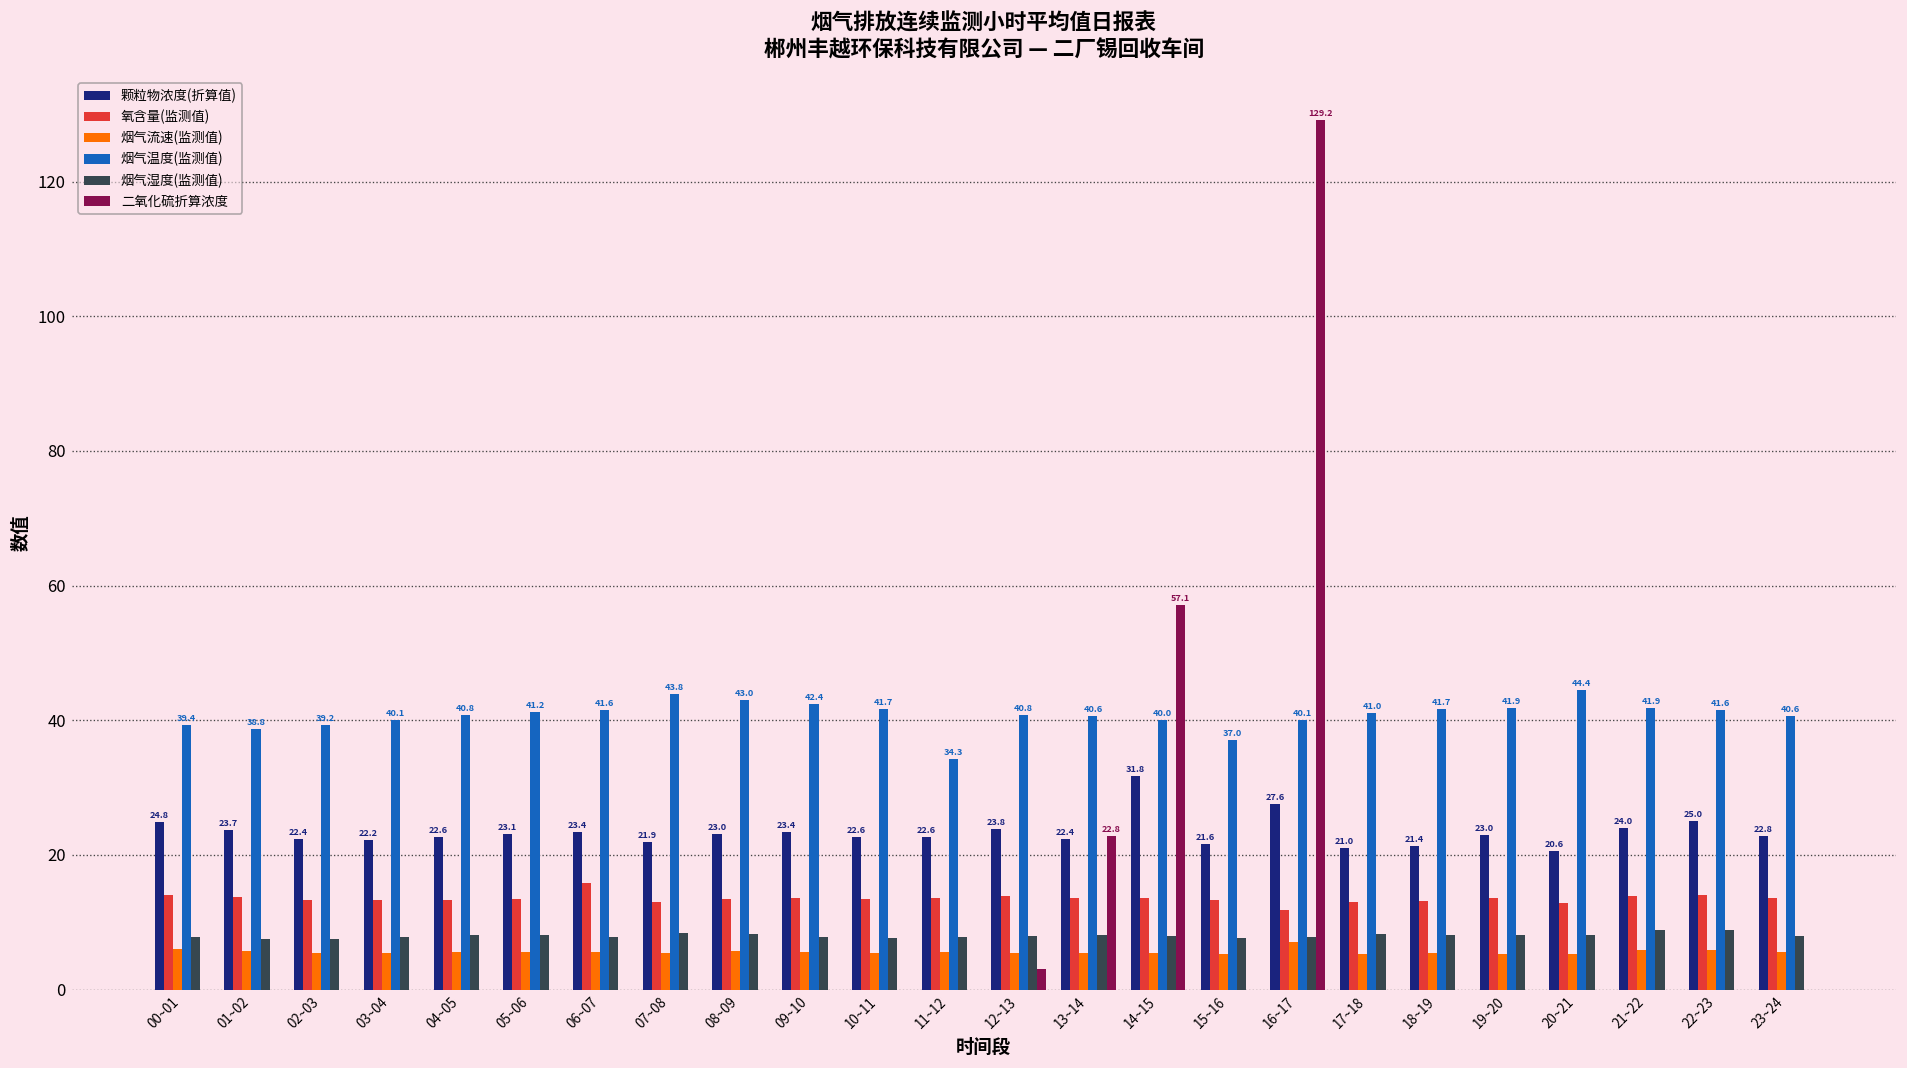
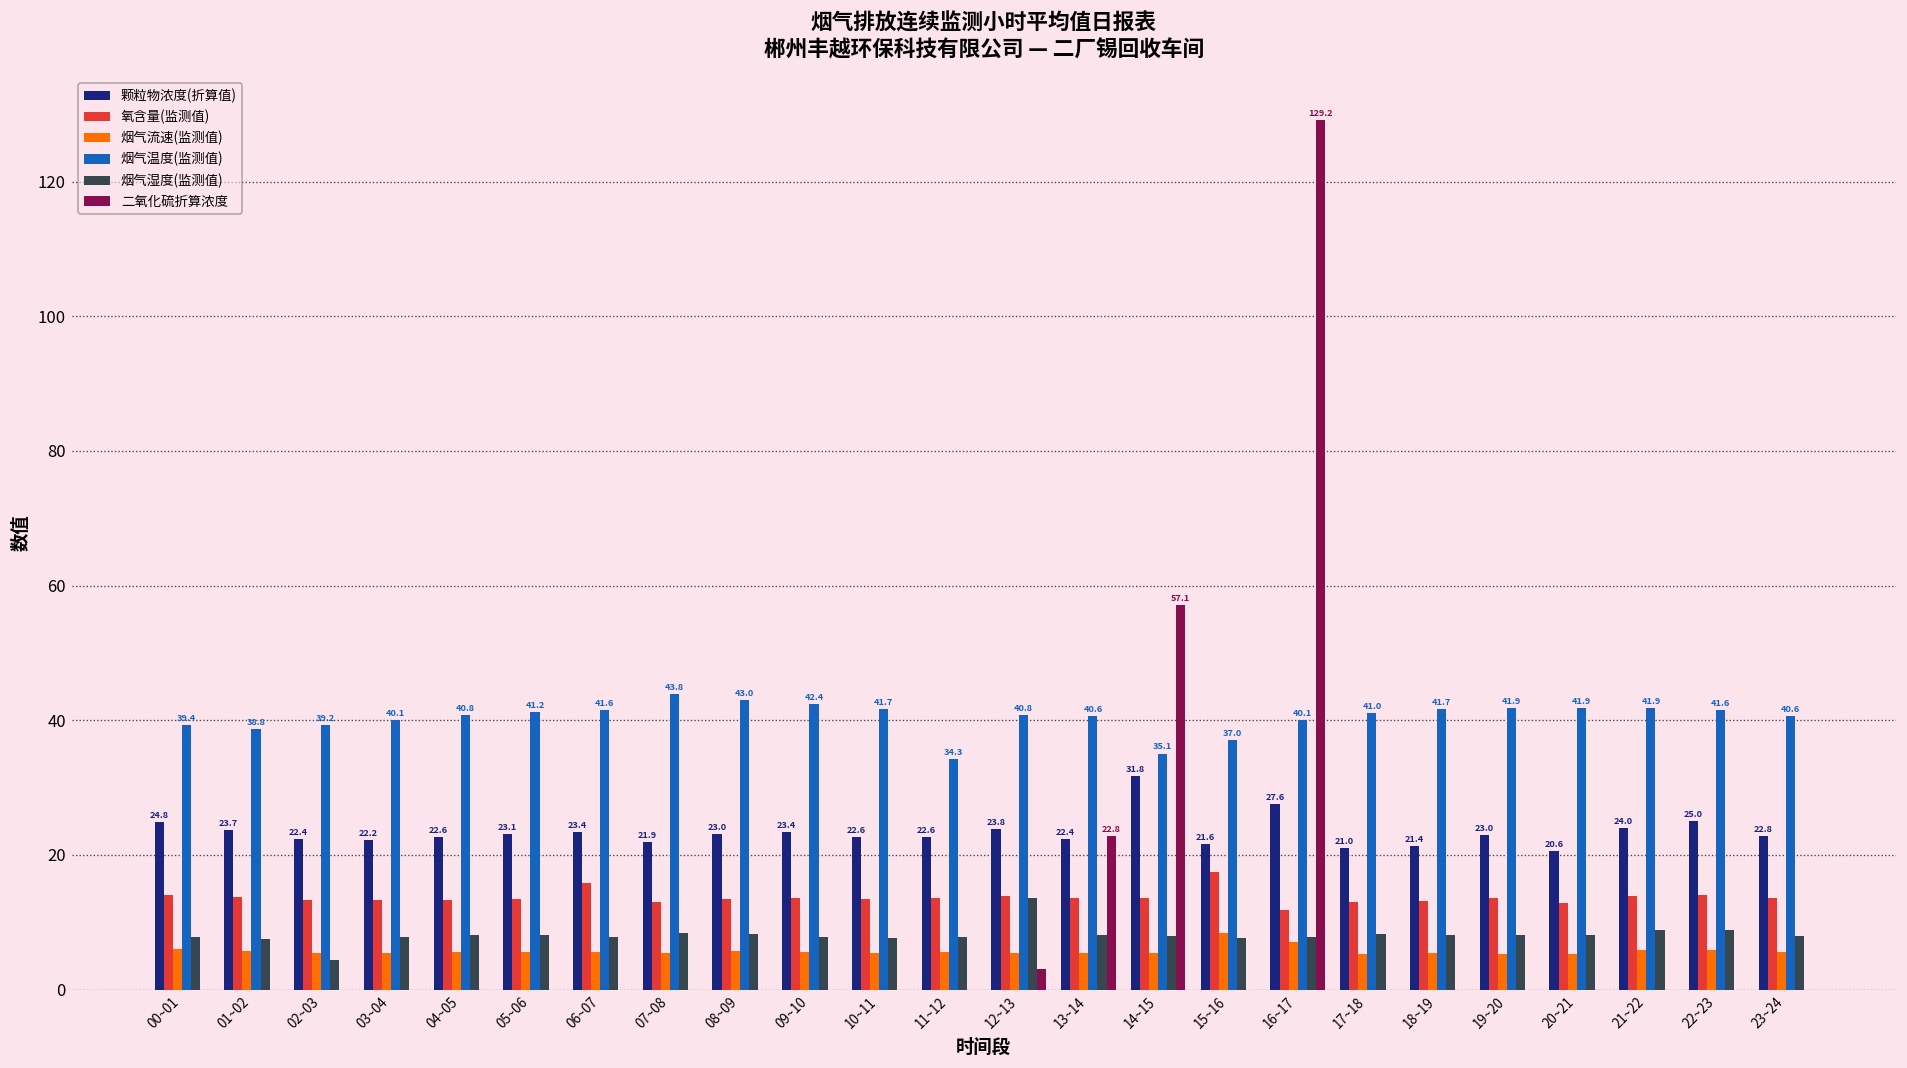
烟气湿度(监测值), 02~03: 8 -> 4
烟气湿度(监测值), 12~13: 8 -> 14
烟气温度(监测值), 14~15: 40.0 -> 35.1
氧含量(监测值), 15~16: 13 -> 18
烟气流速(监测值), 15~16: 5 -> 8
烟气温度(监测值), 20~21: 44.4 -> 41.9
